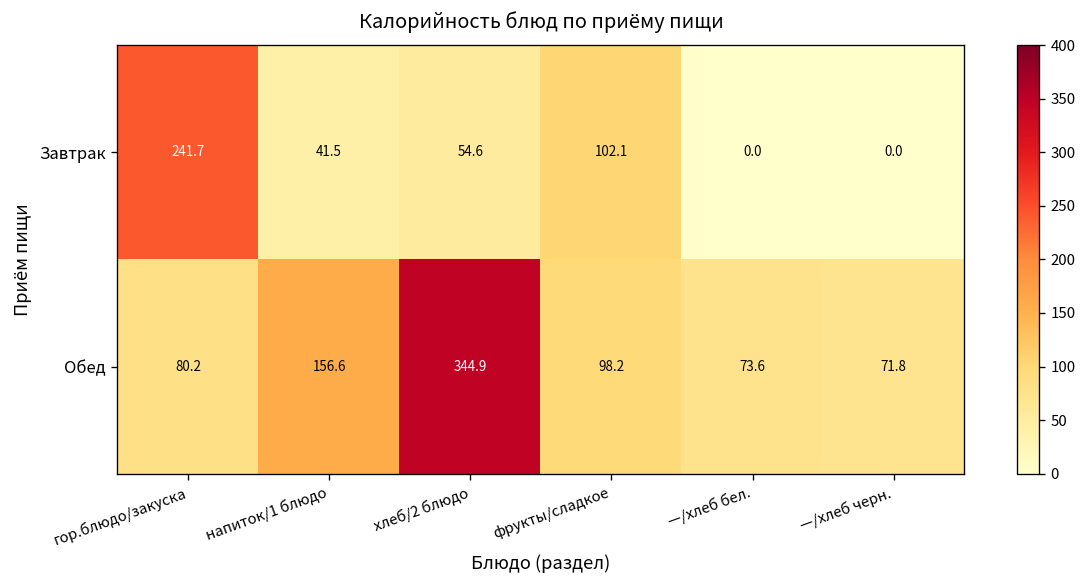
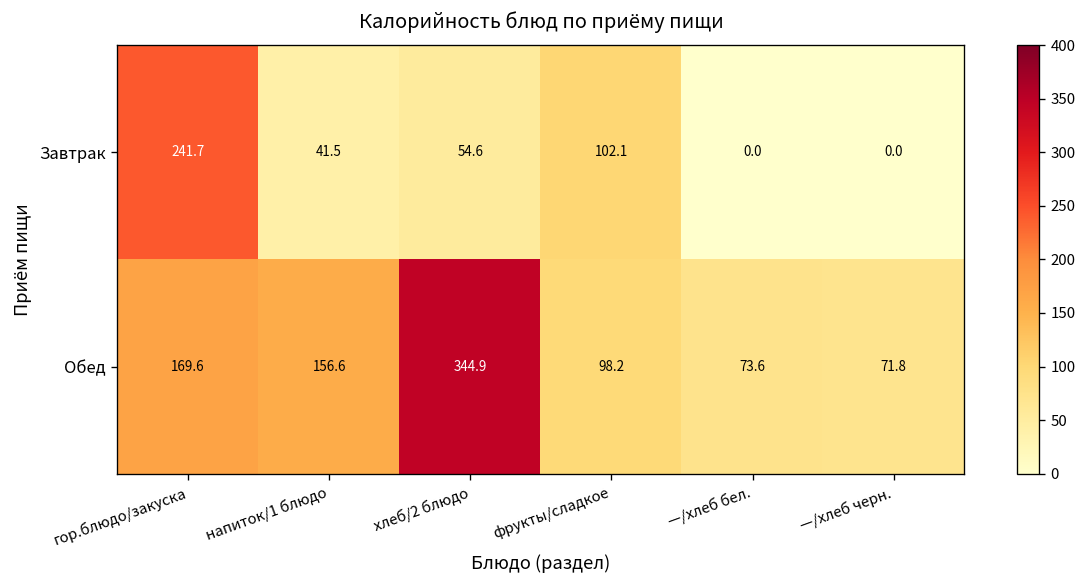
Обед, гор.блюдо/закуска: 80.2 -> 169.6
